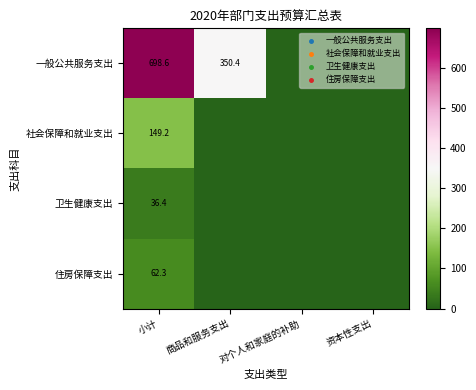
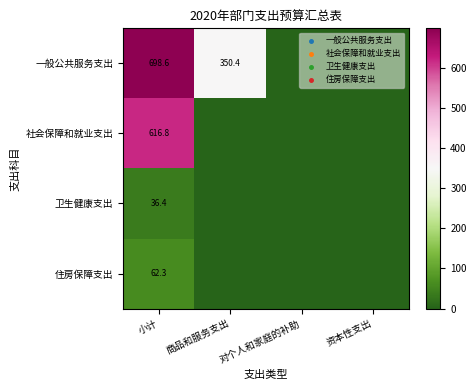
社会保障和就业支出, 小计: 149.2 -> 616.8
